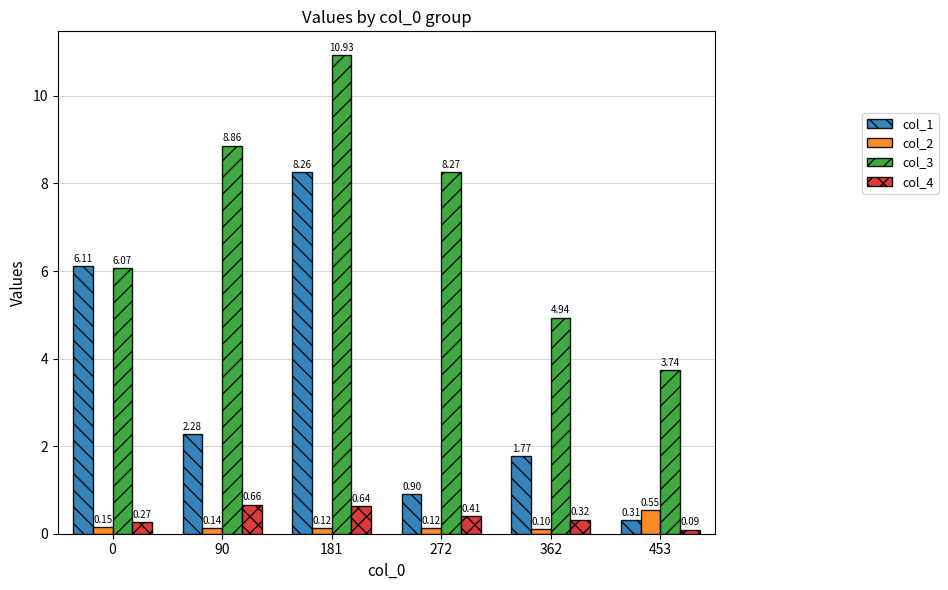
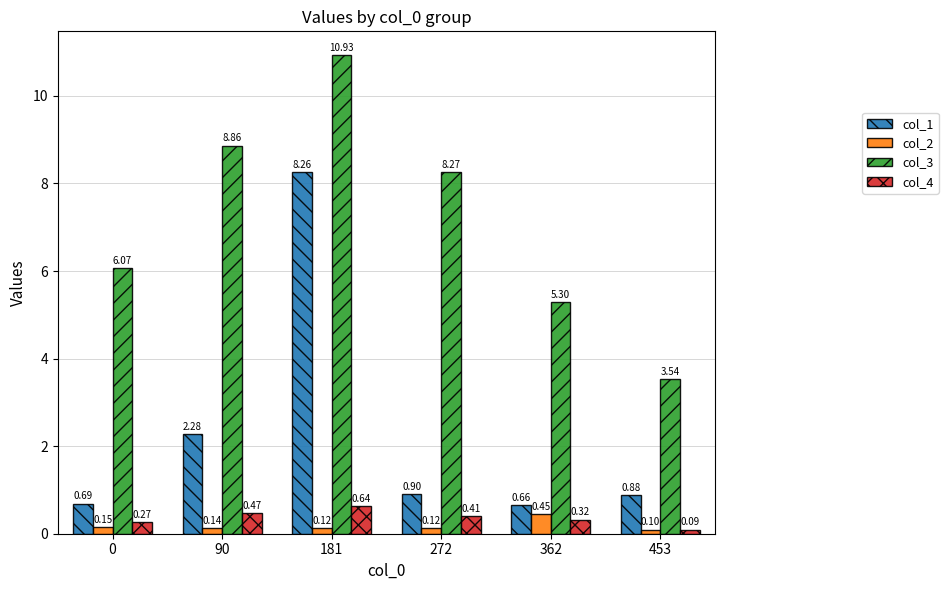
col_1, 0: 6.11 -> 0.69
col_4, 90: 0.66 -> 0.47
col_1, 362: 1.77 -> 0.66
col_2, 362: 0.10 -> 0.45
col_3, 362: 4.94 -> 5.30
col_1, 453: 0.31 -> 0.88
col_2, 453: 0.55 -> 0.10
col_3, 453: 3.74 -> 3.54
